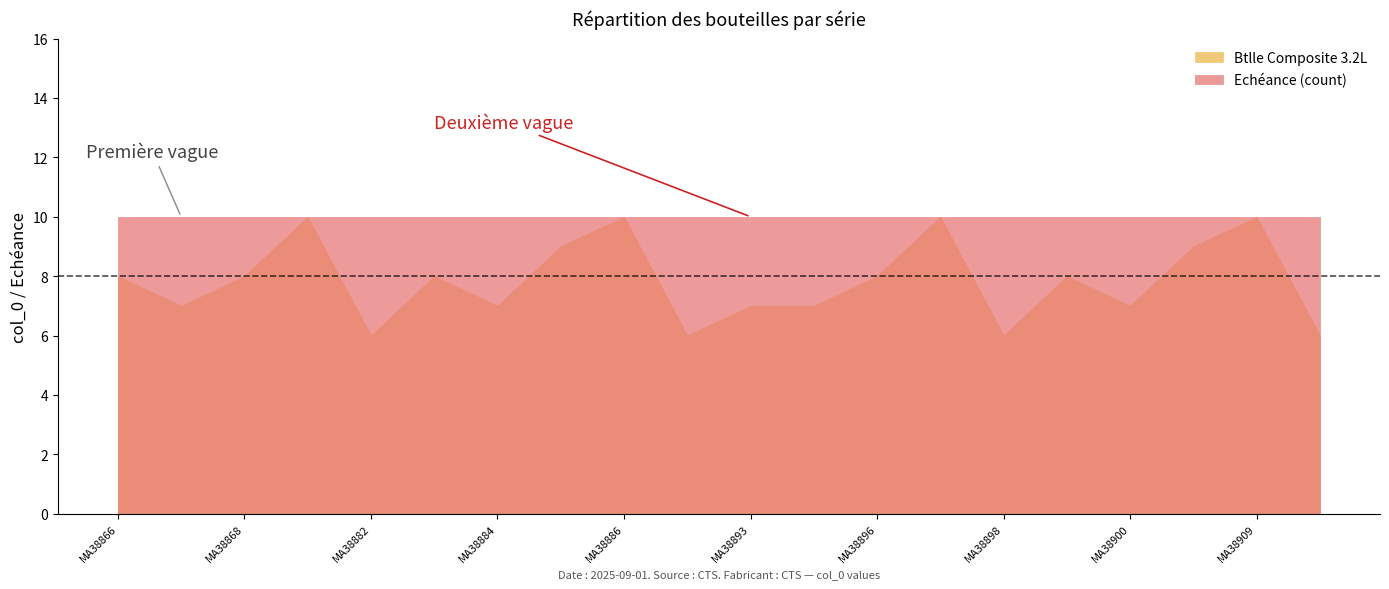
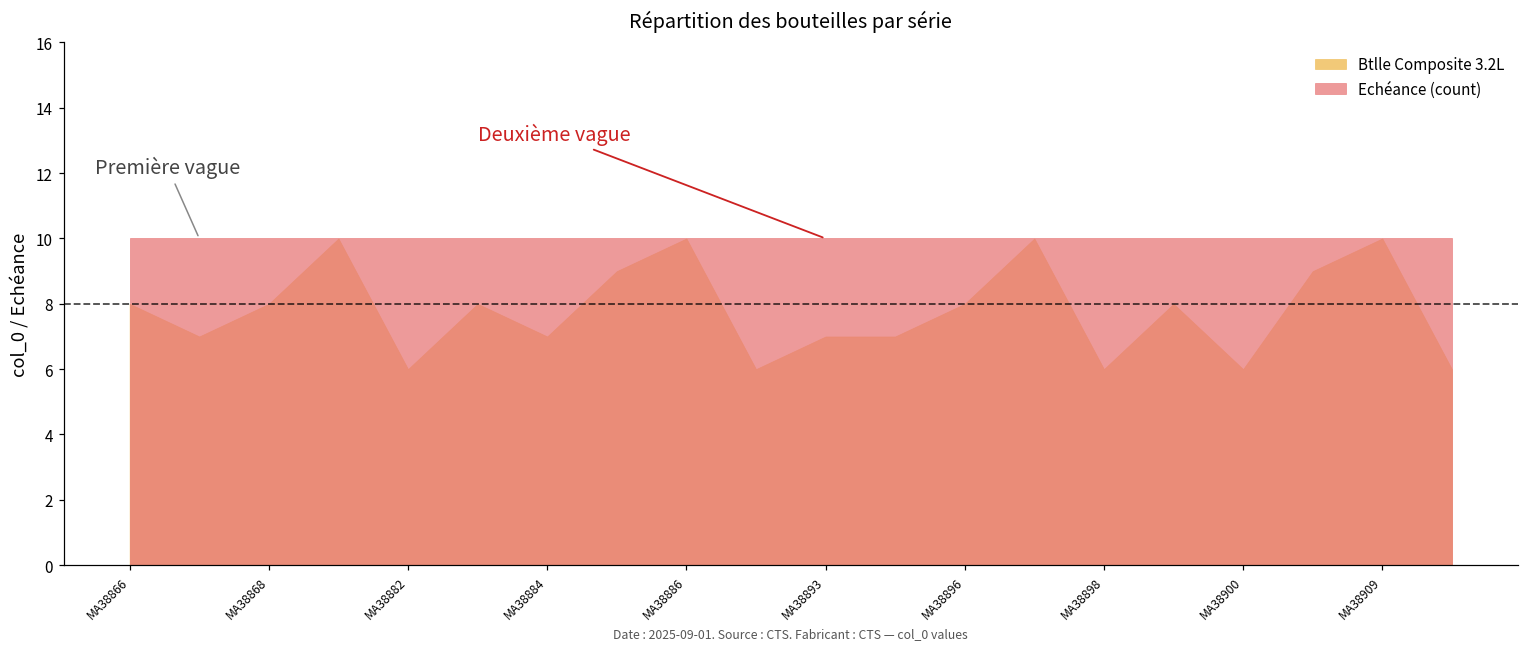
Btlle Composite 3.2L, MA38900: 7 -> 6
